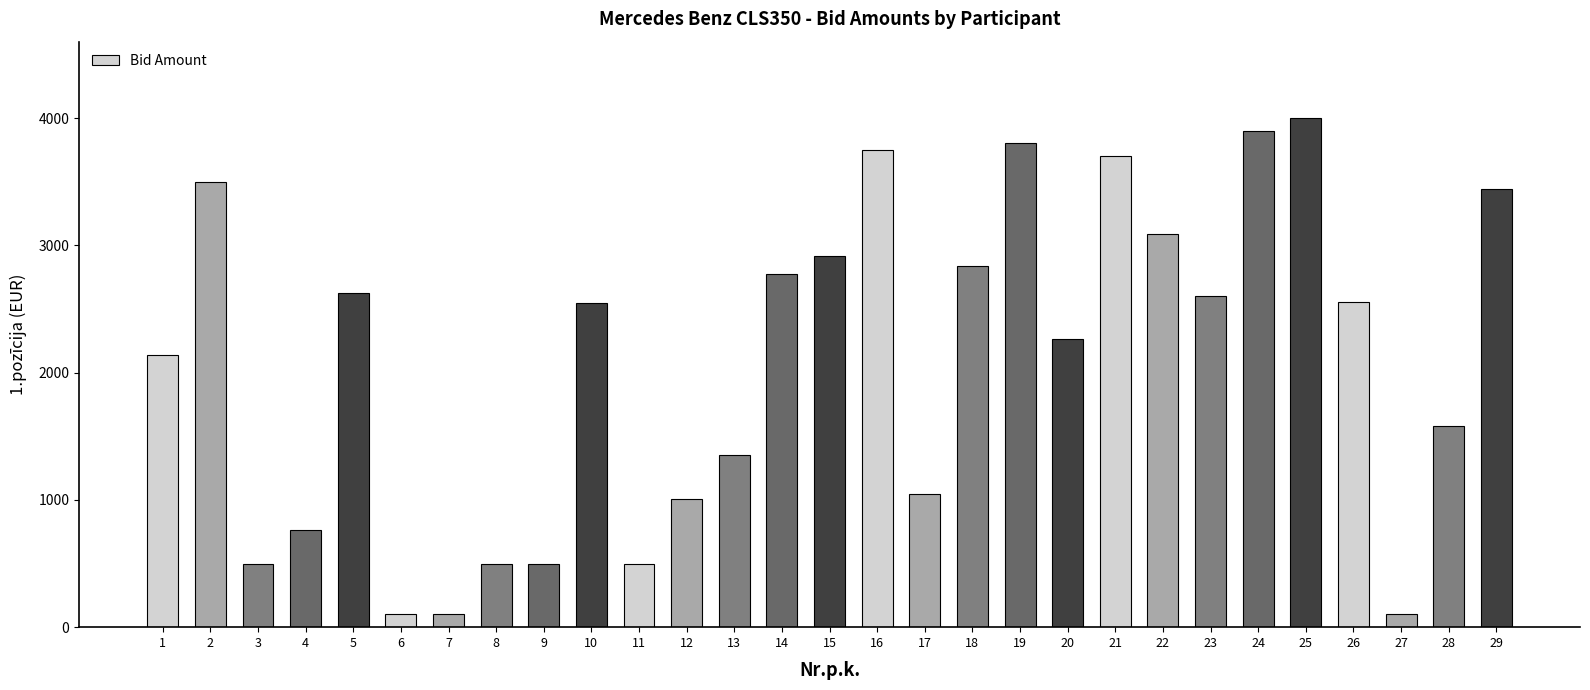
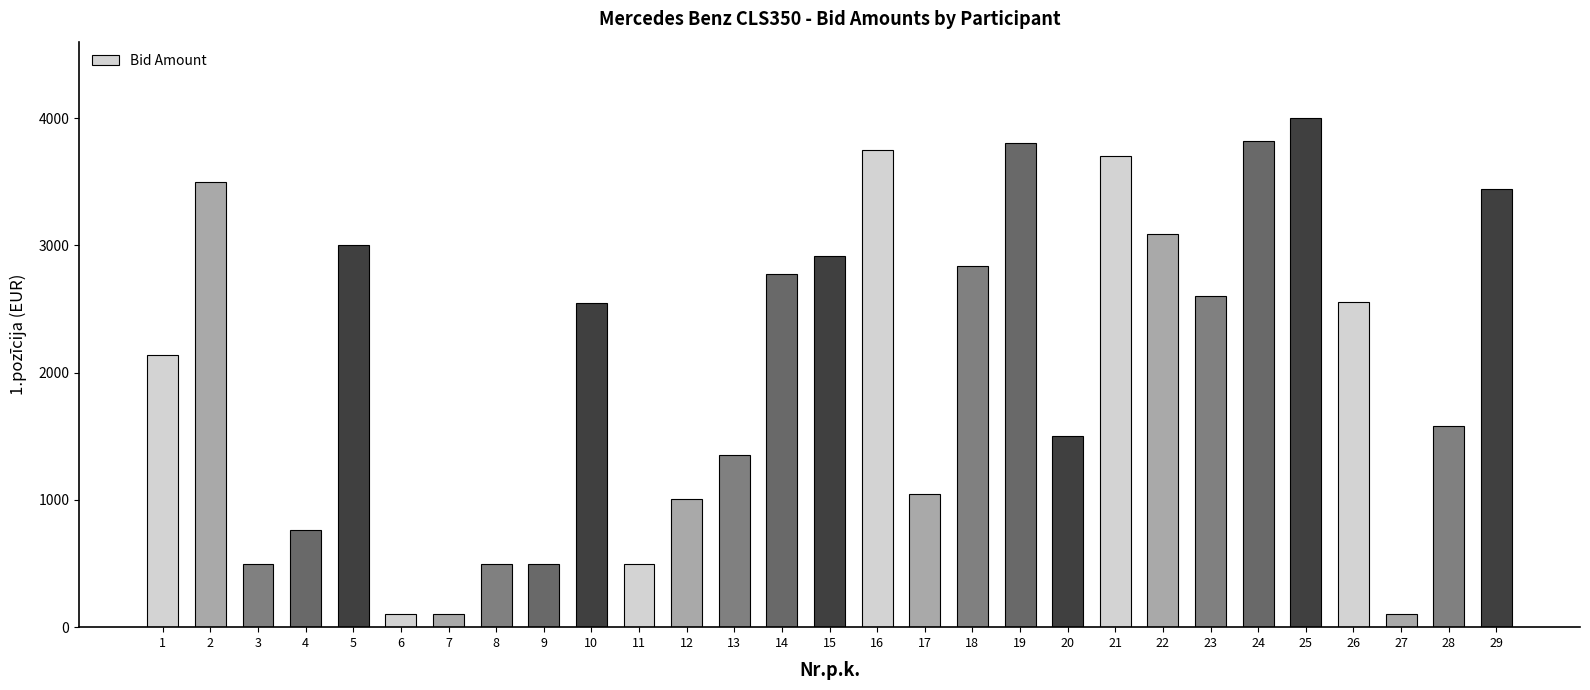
5: 2630 -> 3000
20: 2270 -> 1500
24: 3900 -> 3820
